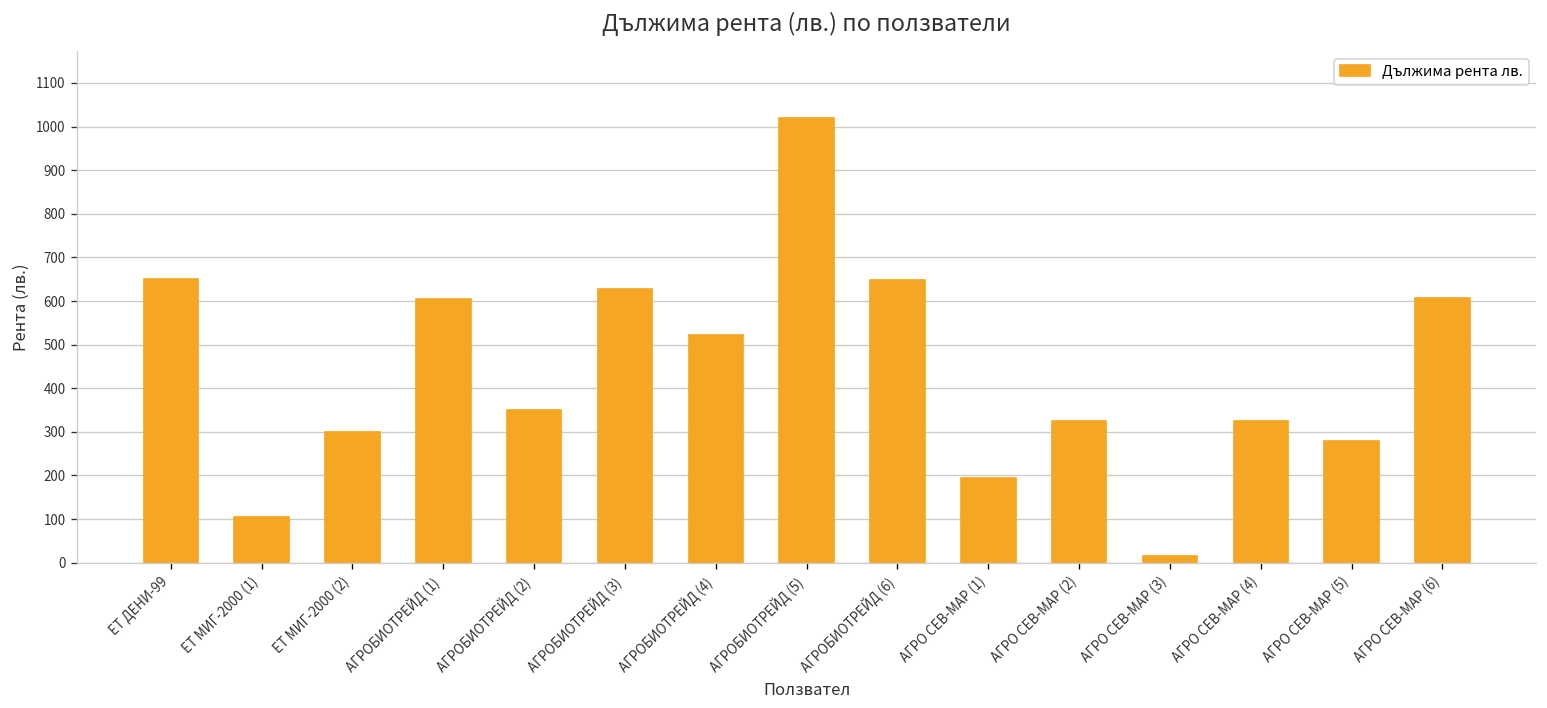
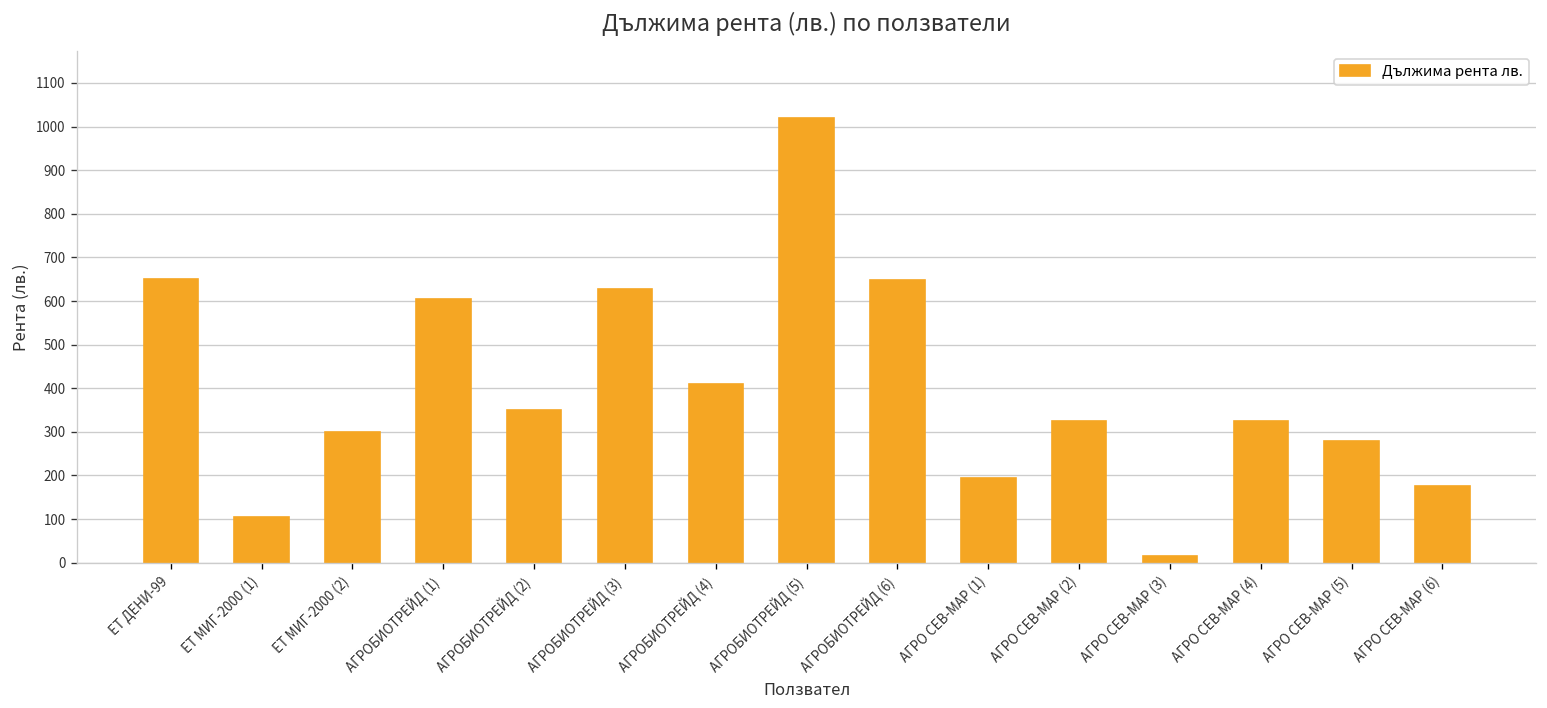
АГРОБИОТРЕЙД (4): 520 -> 410
АГРО СЕВ-МАР (6): 610 -> 180
